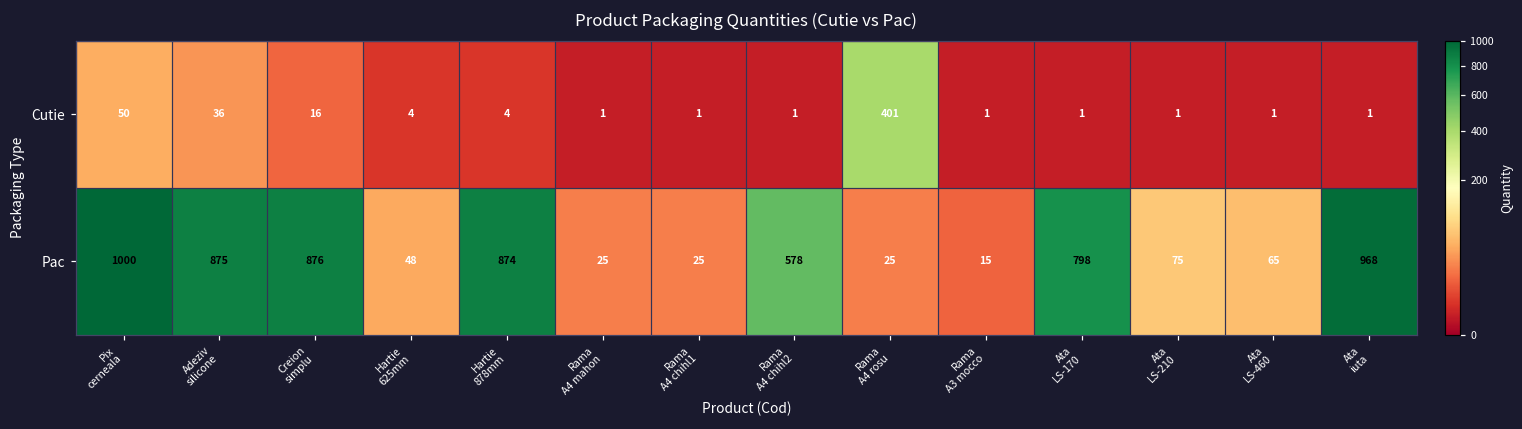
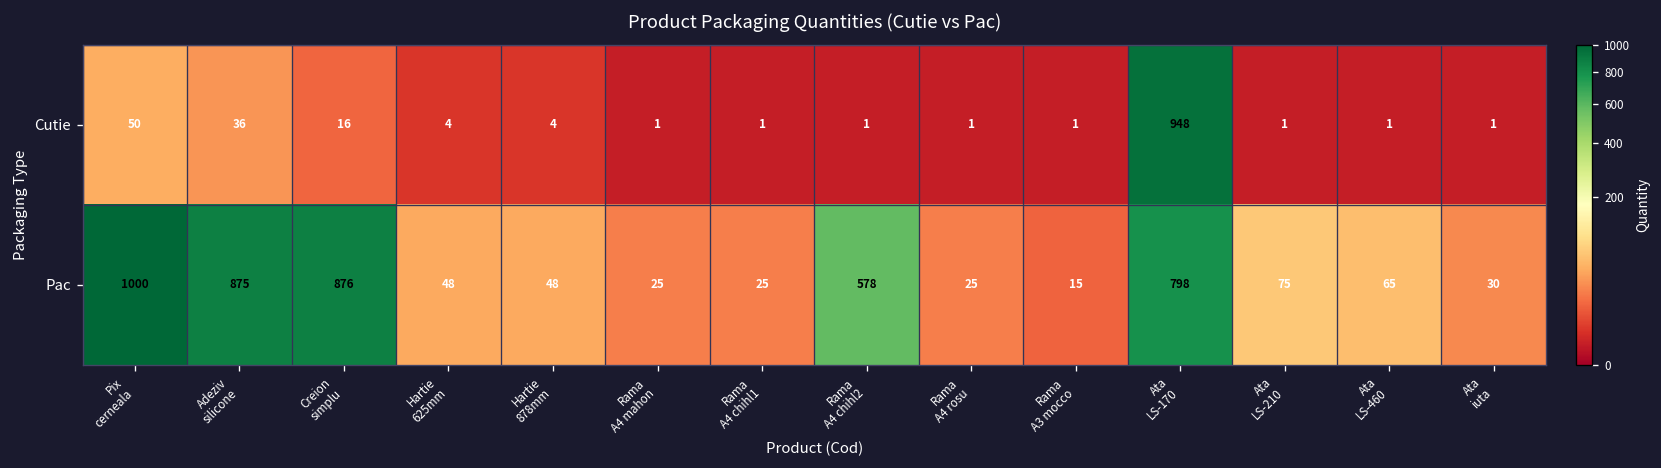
Cutie, Rama A4 rosu: 401 -> 1
Cutie, Ata LS-170: 1 -> 948
Pac, Hartie 878mm: 874 -> 48
Pac, Ata iuta: 968 -> 30
